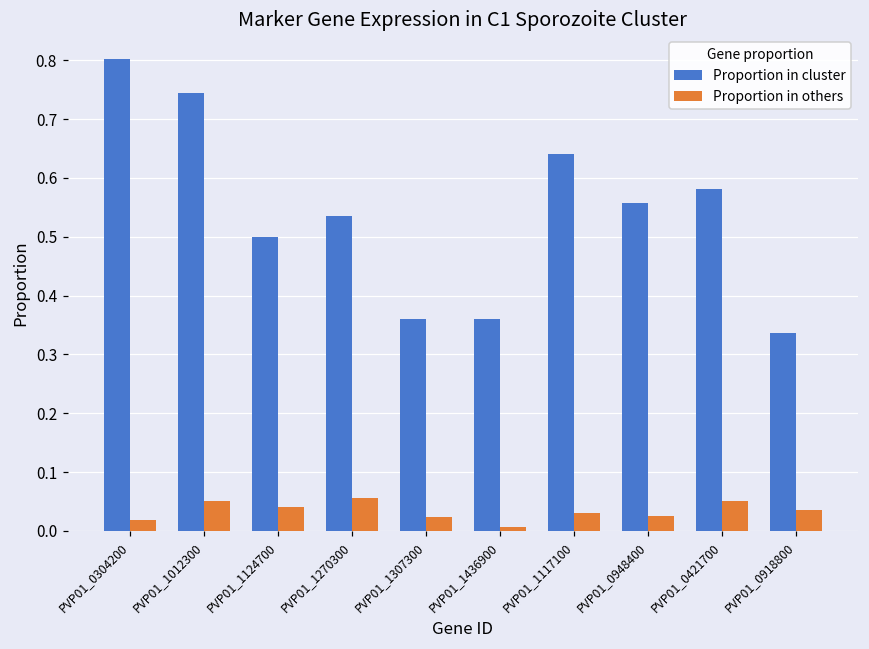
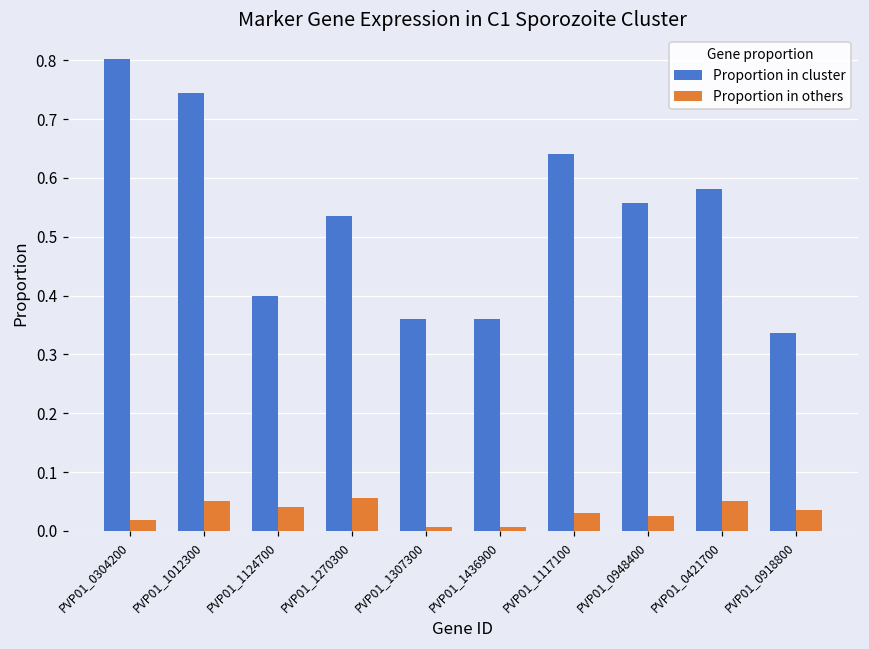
Proportion in cluster, PVP01_1124700: 0.5 -> 0.4
Proportion in others, PVP01_1307300: 0.02 -> 0.01
